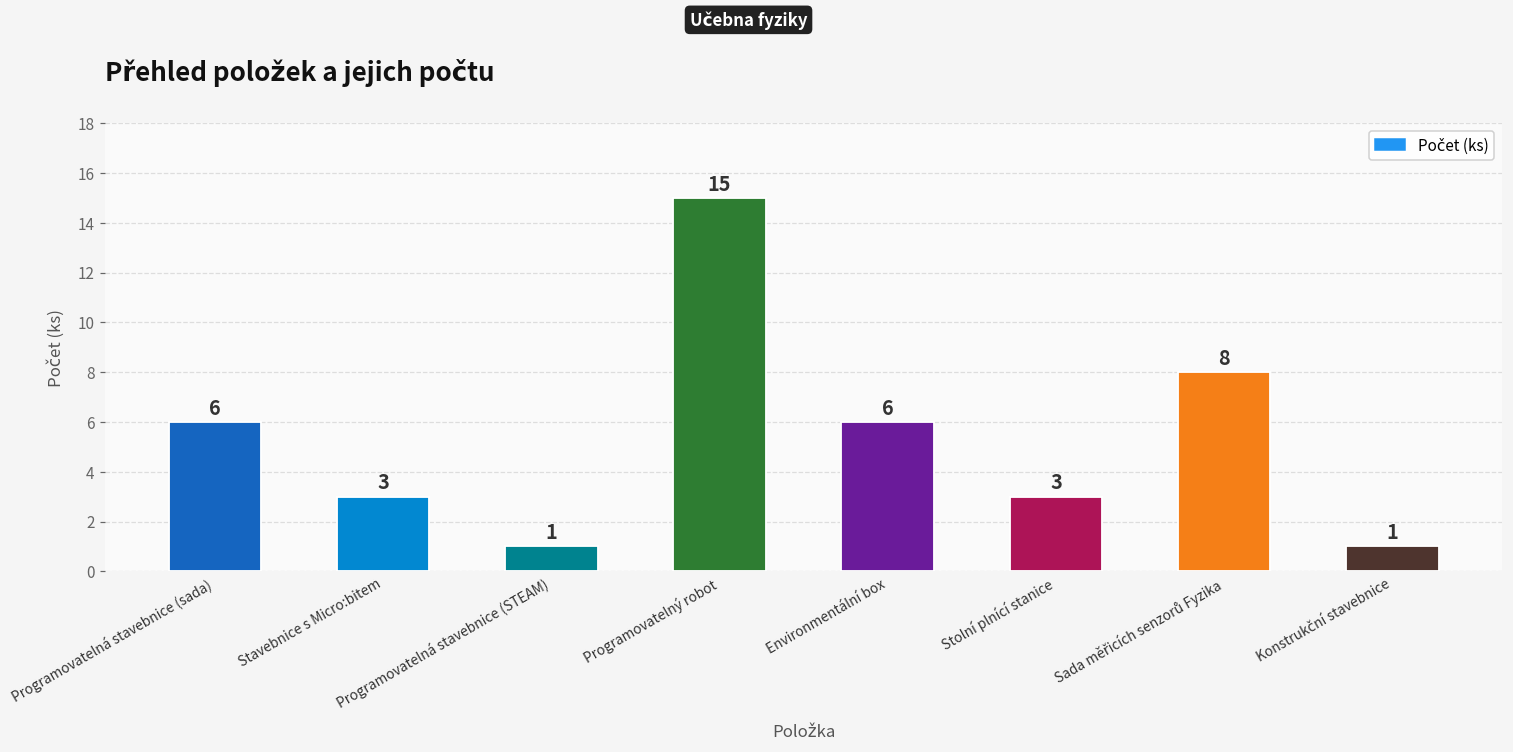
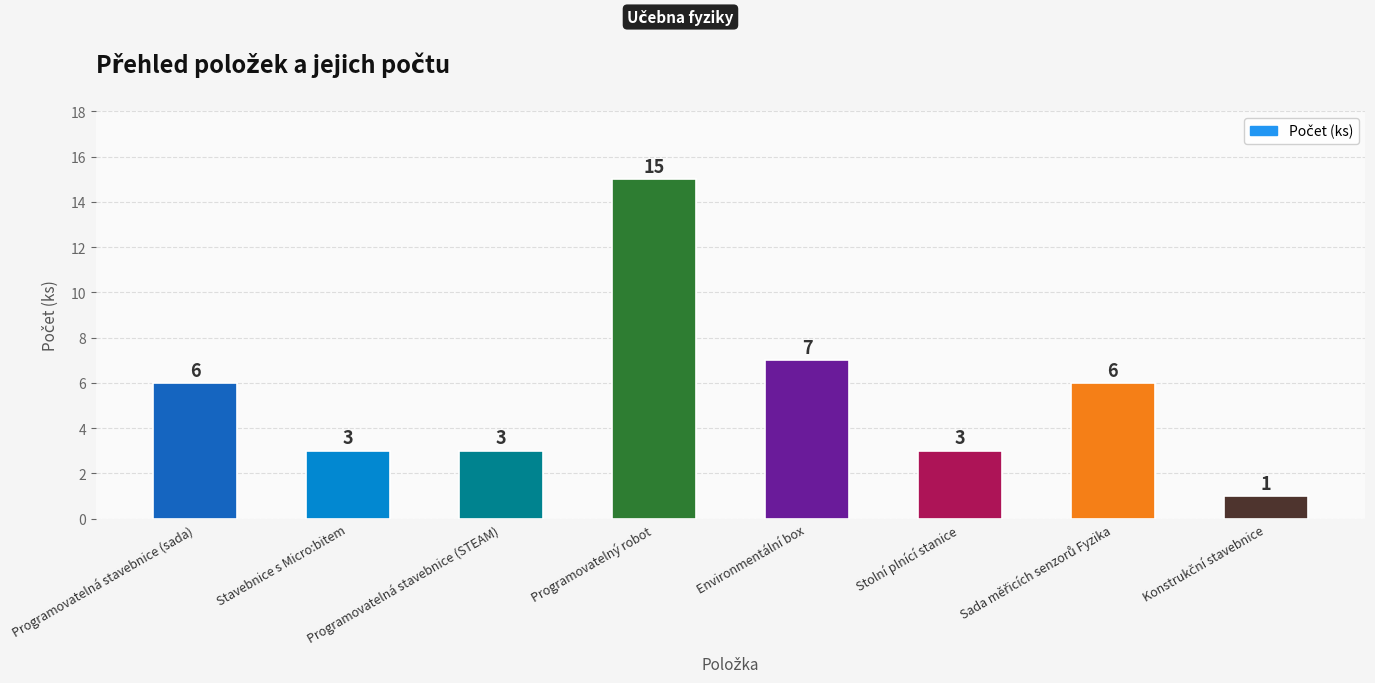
Programovatelná stavebnice (STEAM): 1 -> 3
Environmentální box: 6 -> 7
Sada měřicích senzorů Fyzika: 8 -> 6
